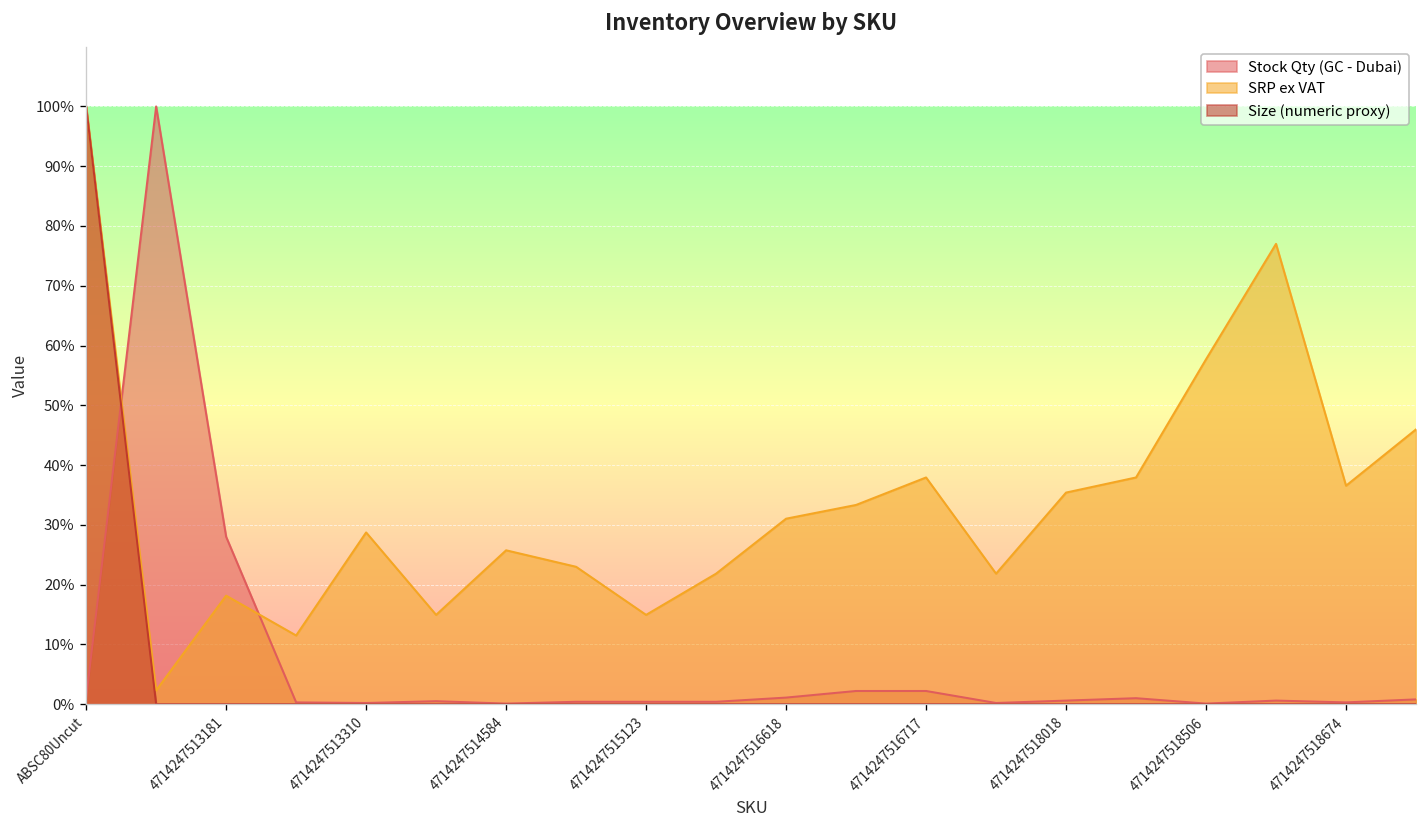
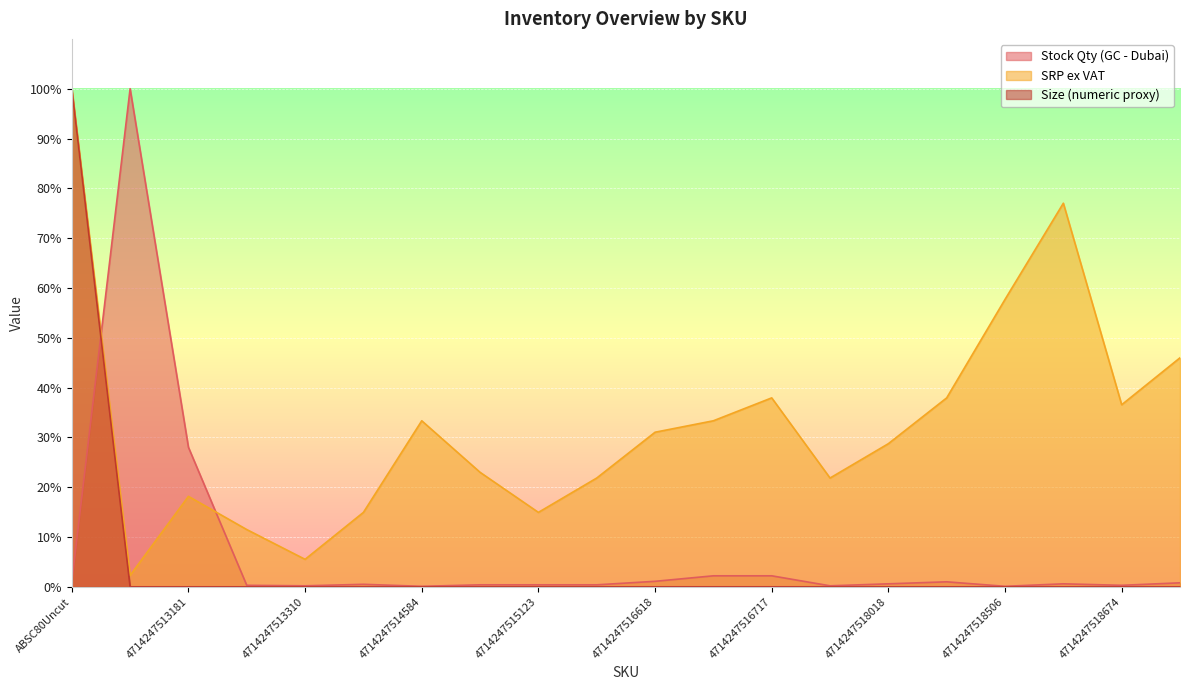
SRP ex VAT, 4714247513310: 29% -> 6%
SRP ex VAT, 4714247514584: 26% -> 33%
SRP ex VAT, 4714247518018: 35% -> 29%
